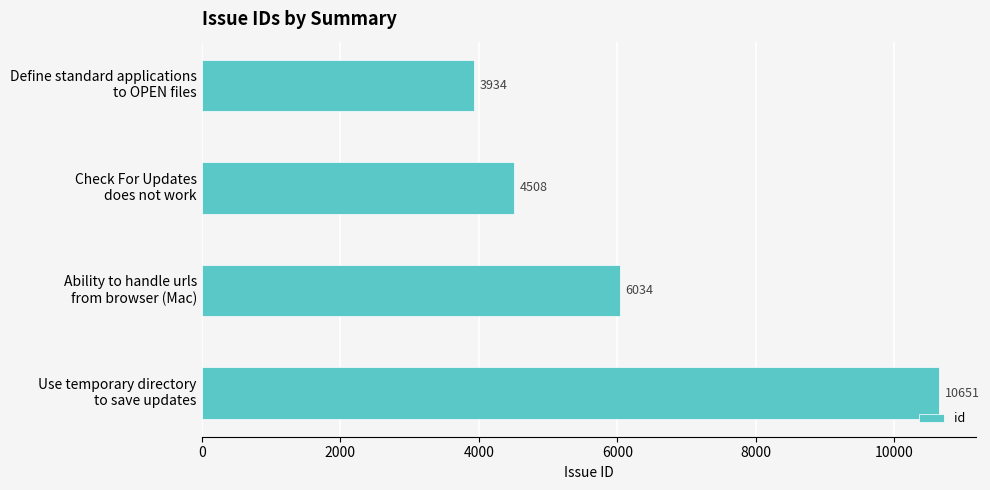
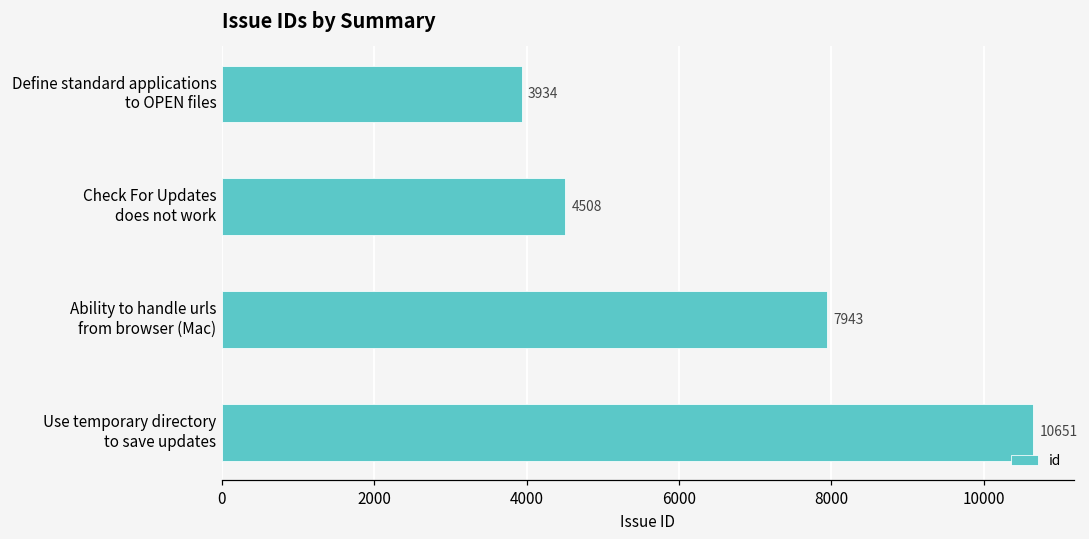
Ability to handle urls from browser (Mac): 6034 -> 7943
